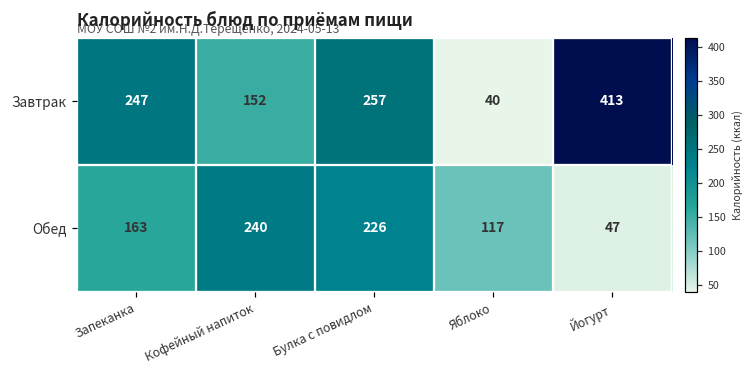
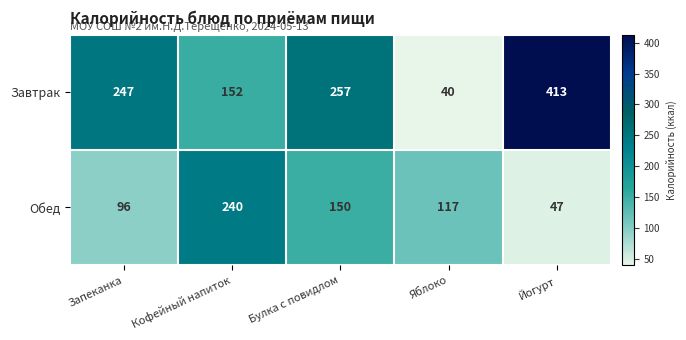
Обед, Запеканка: 163 -> 96
Обед, Булка с повидлом: 226 -> 150
